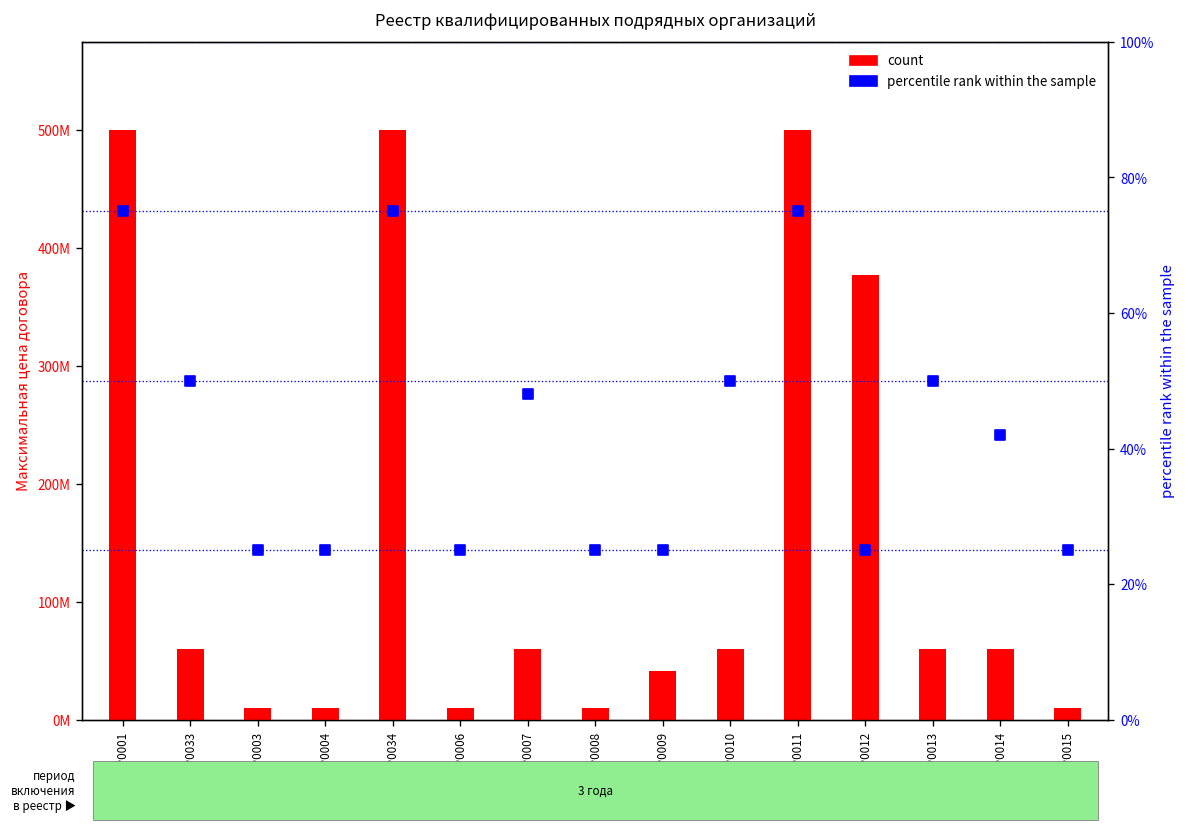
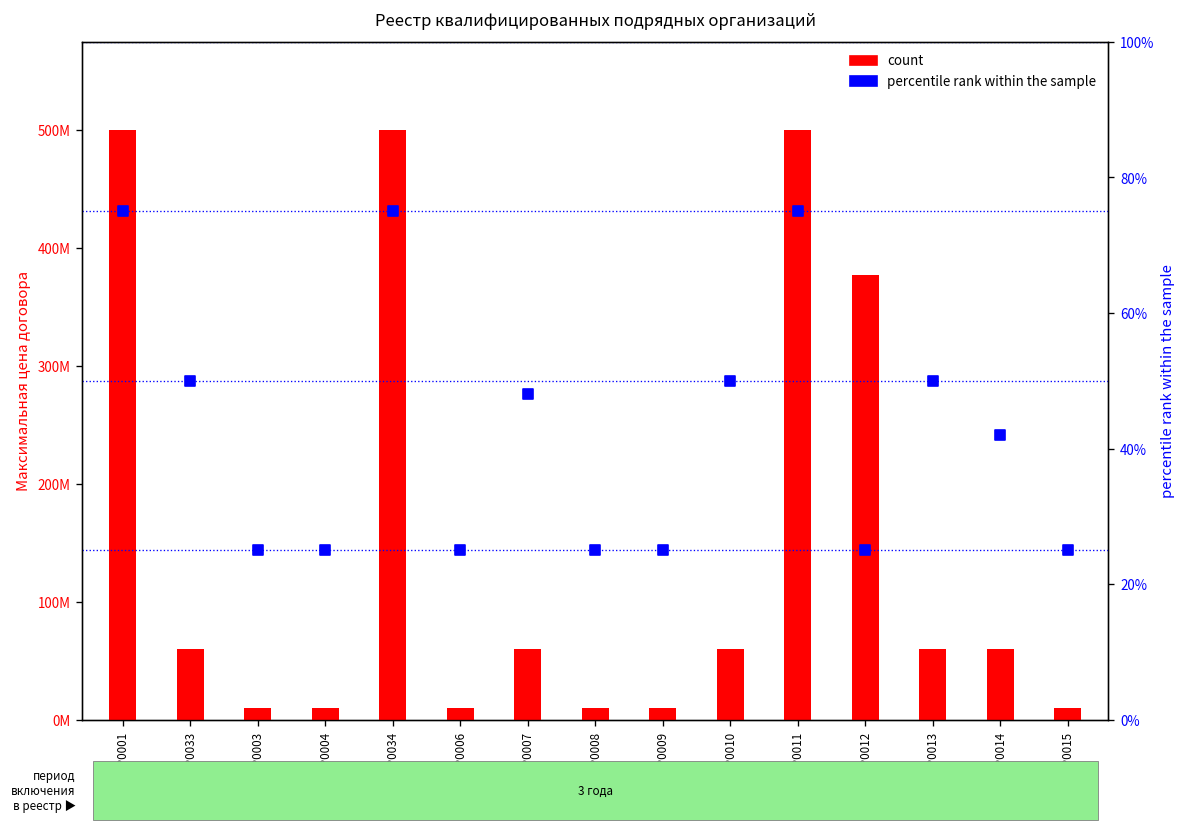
count, СМР0009: 40000000 -> 10000000
